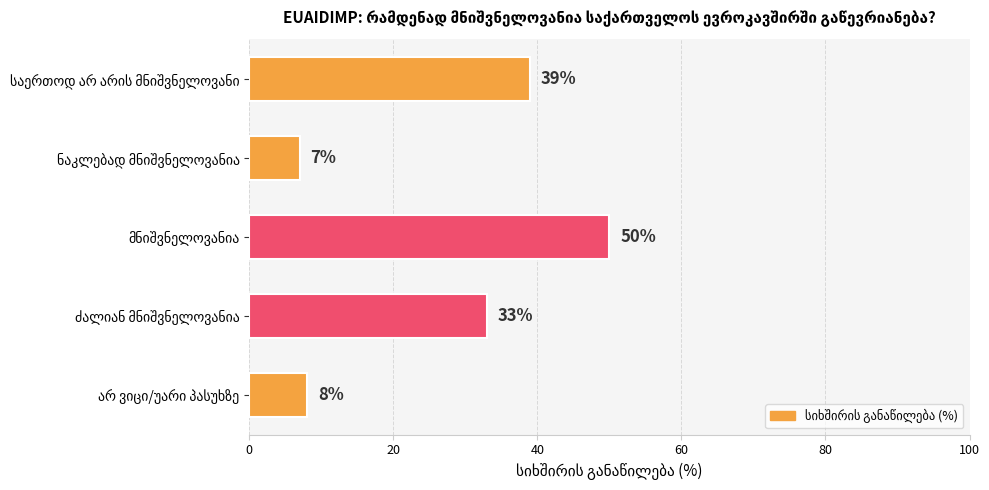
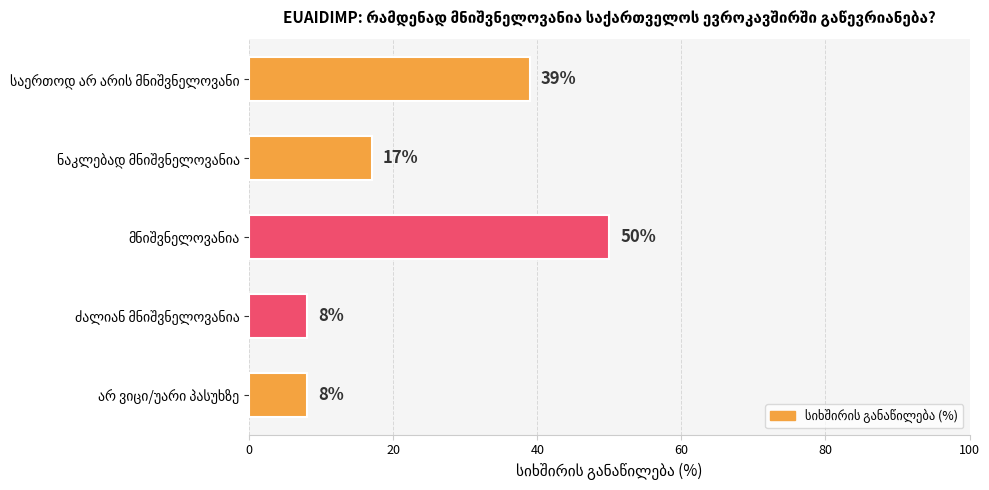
ნაკლებად მნიშვნელოვანია: 7% -> 17%
ძალიან მნიშვნელოვანია: 33% -> 8%
